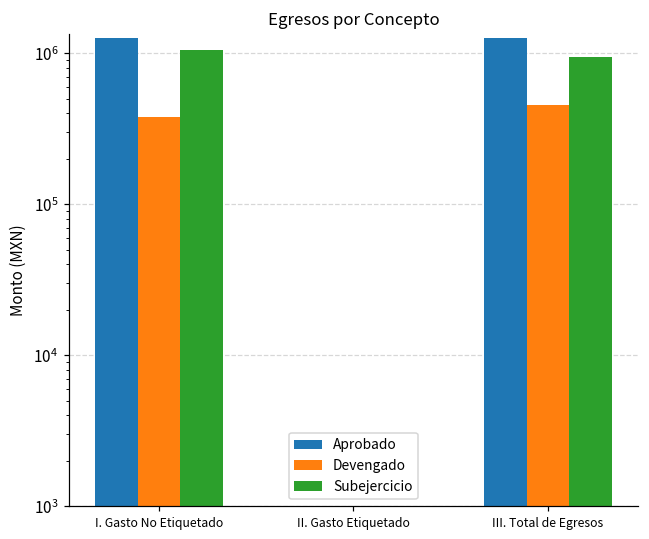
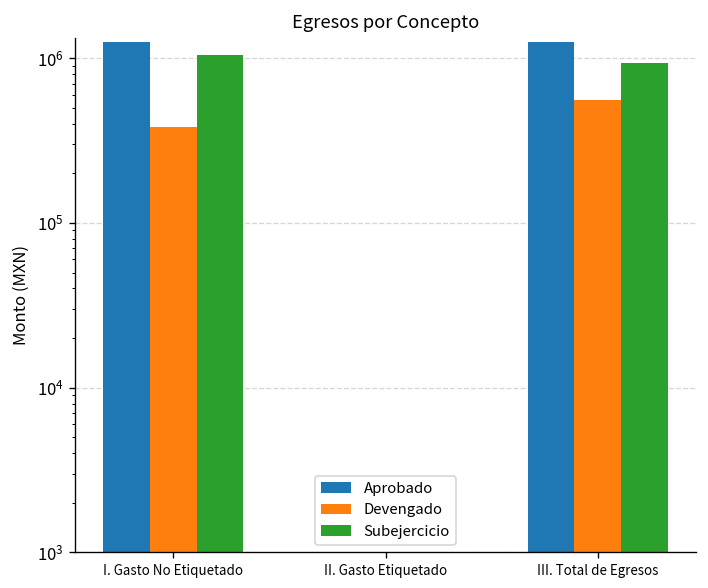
Devengado, III. Total de Egresos: 450000 -> 560000
